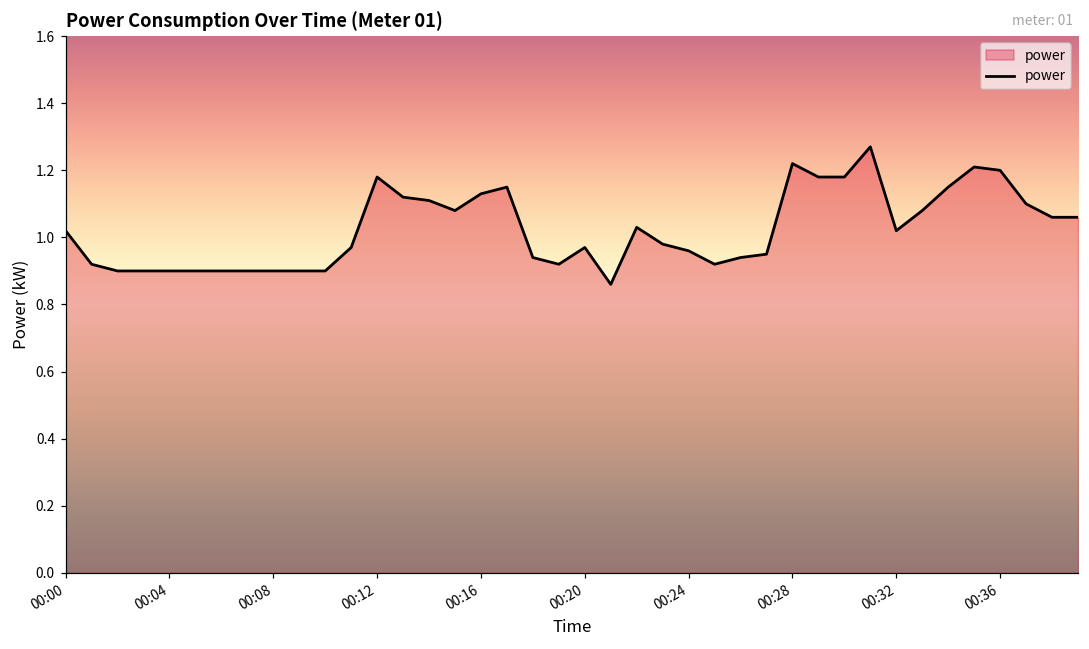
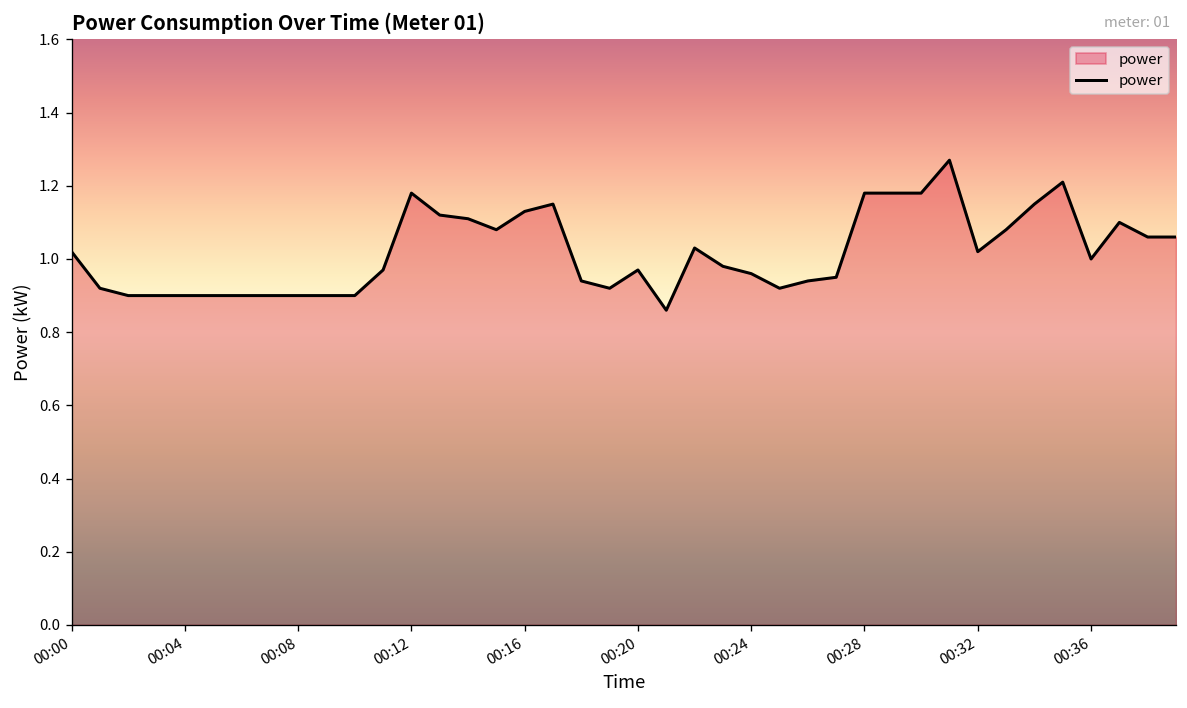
00:28: 1.22 -> 1.18
00:36: 1.2 -> 1.0
